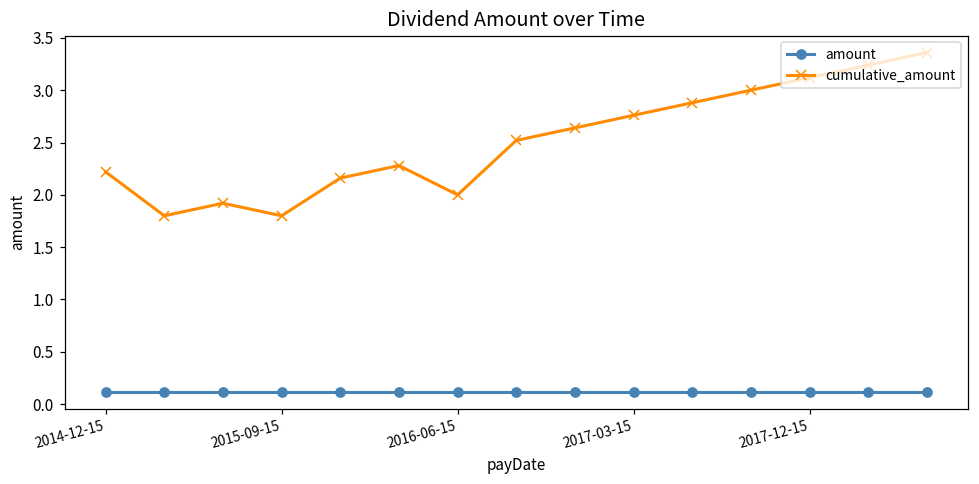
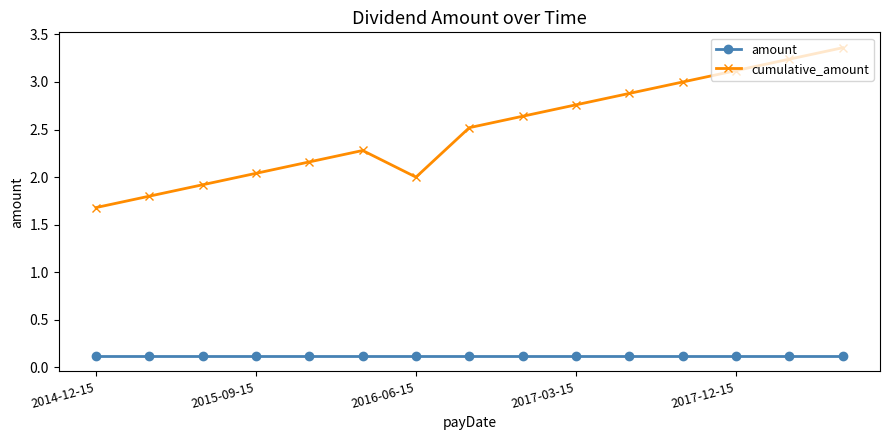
cumulative_amount, 2014-12-15: 2.2 -> 1.7
cumulative_amount, 2015-09-15: 1.8 -> 2.0
